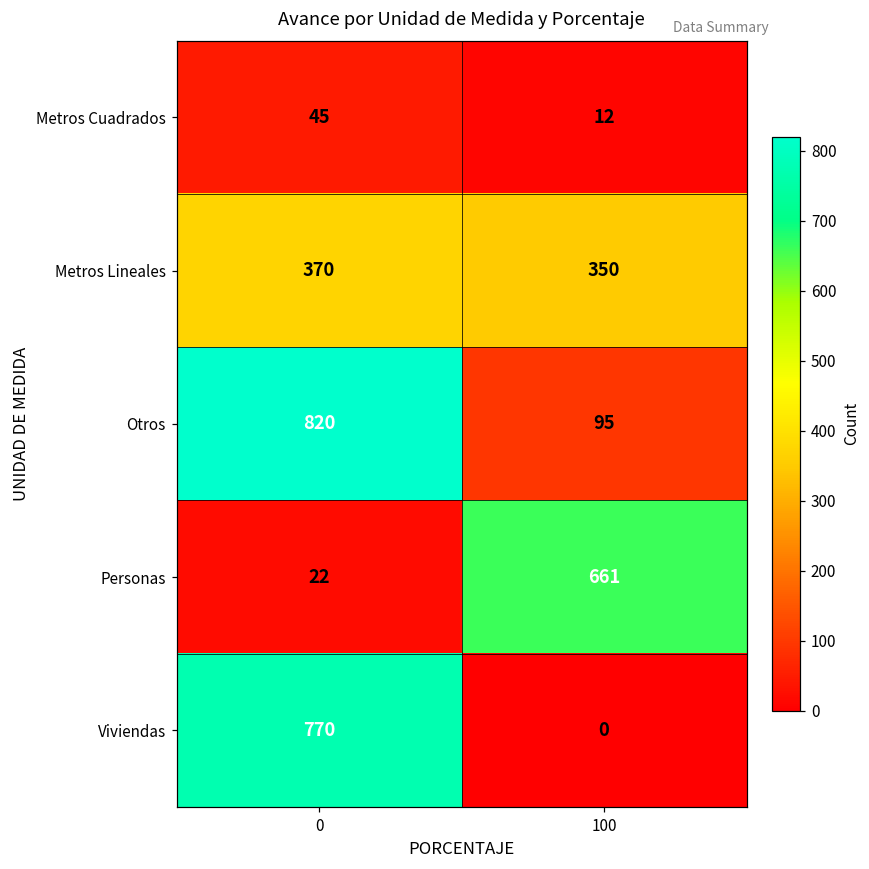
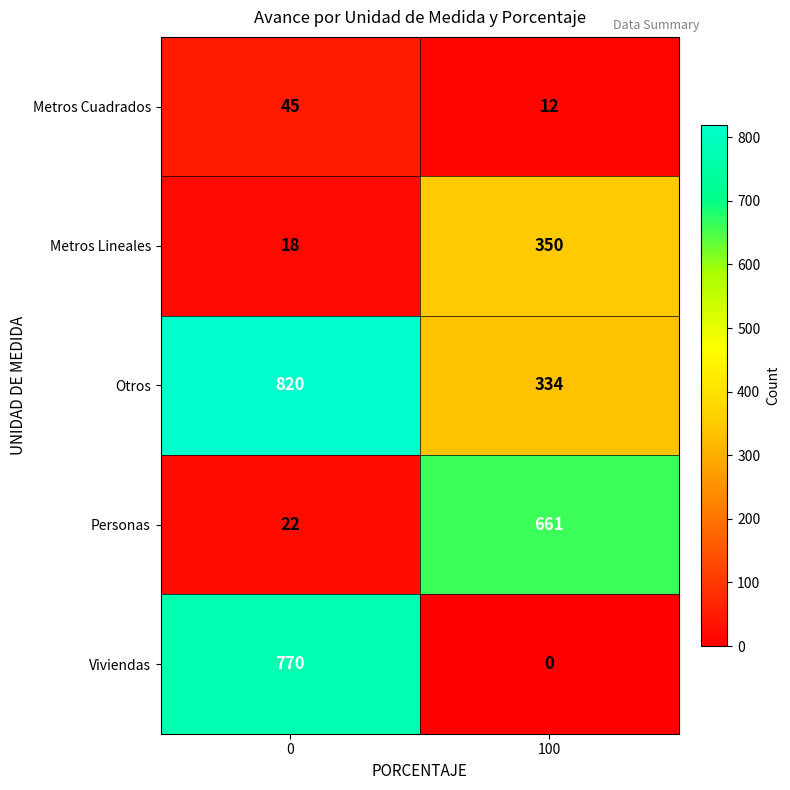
Metros Lineales, 0: 370 -> 18
Otros, 100: 95 -> 334
